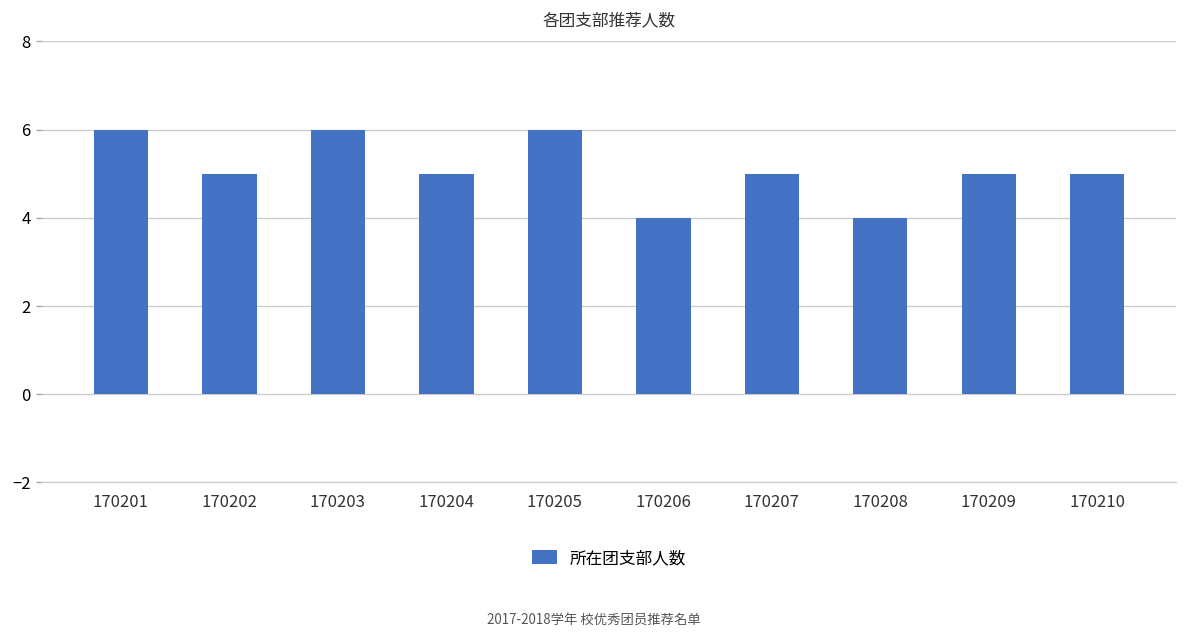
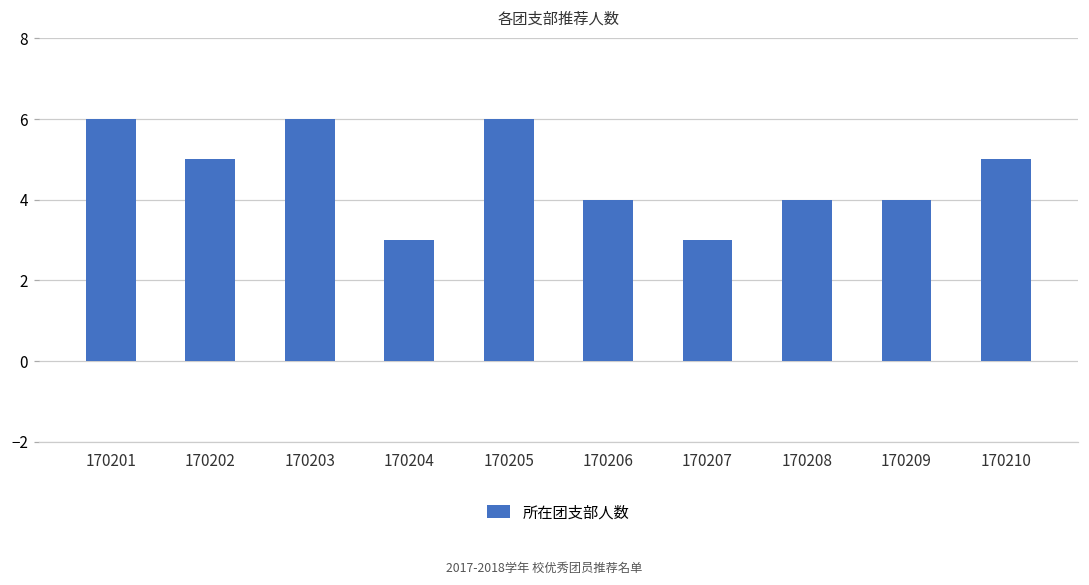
170204: 5 -> 3
170207: 5 -> 3
170209: 5 -> 4
